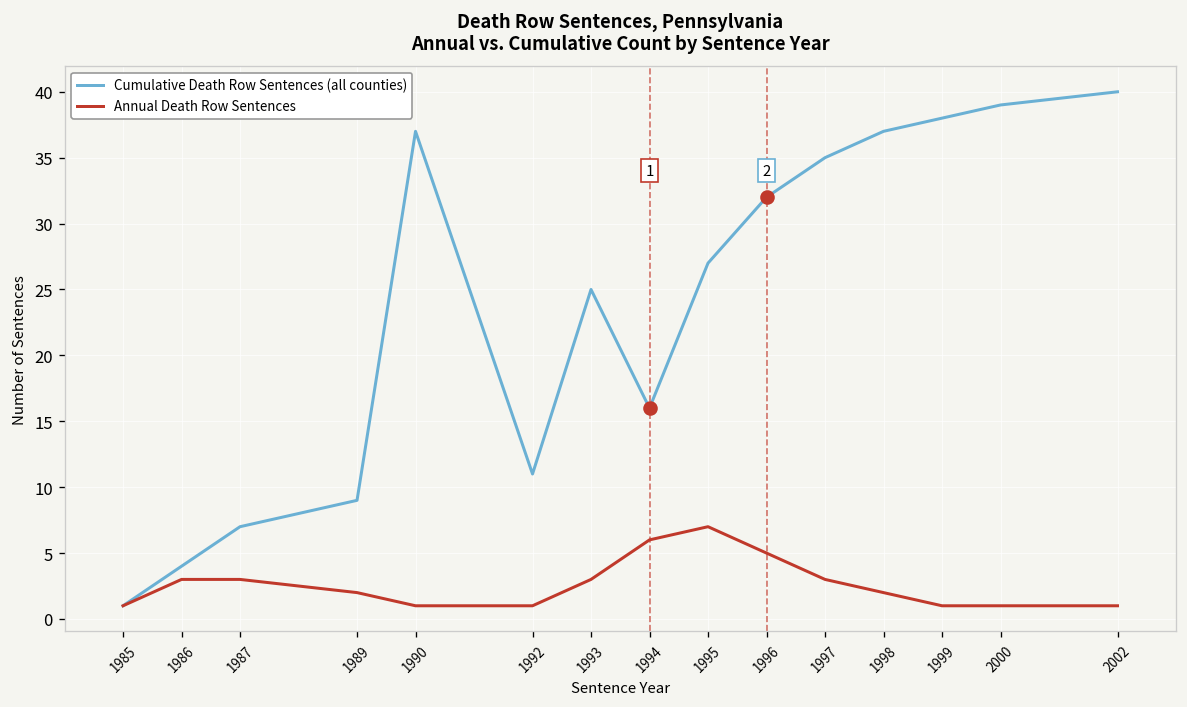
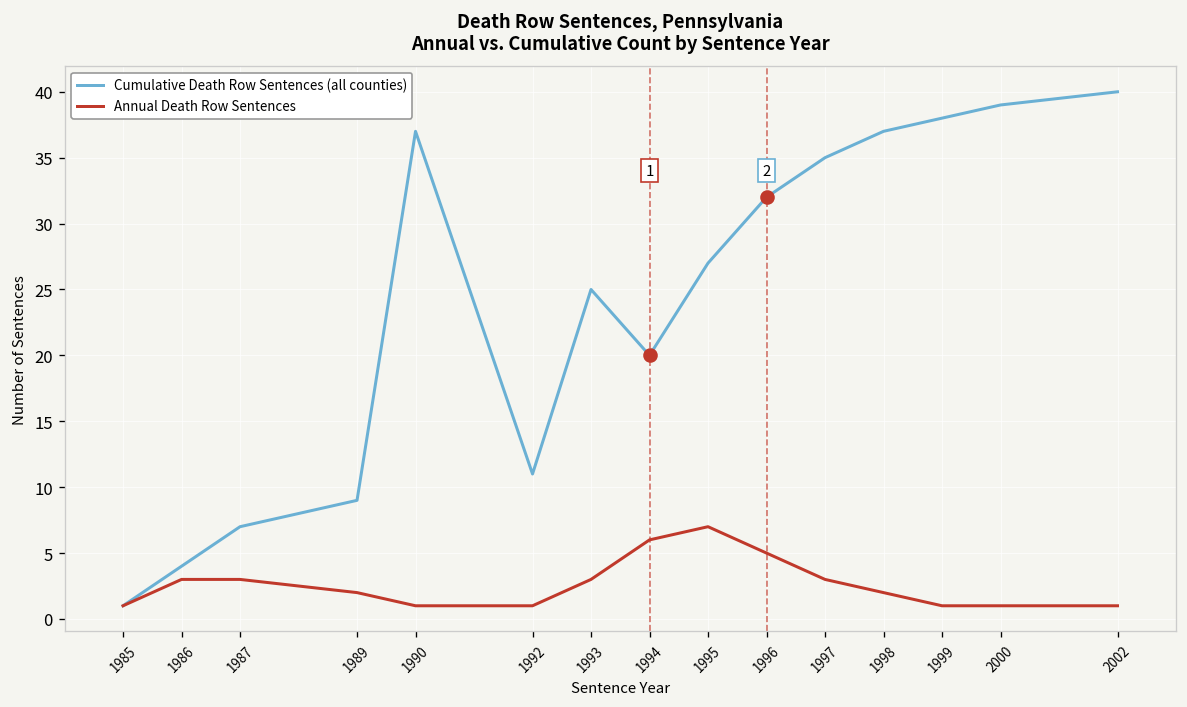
Cumulative Death Row Sentences (all counties), 1994: 16 -> 20
